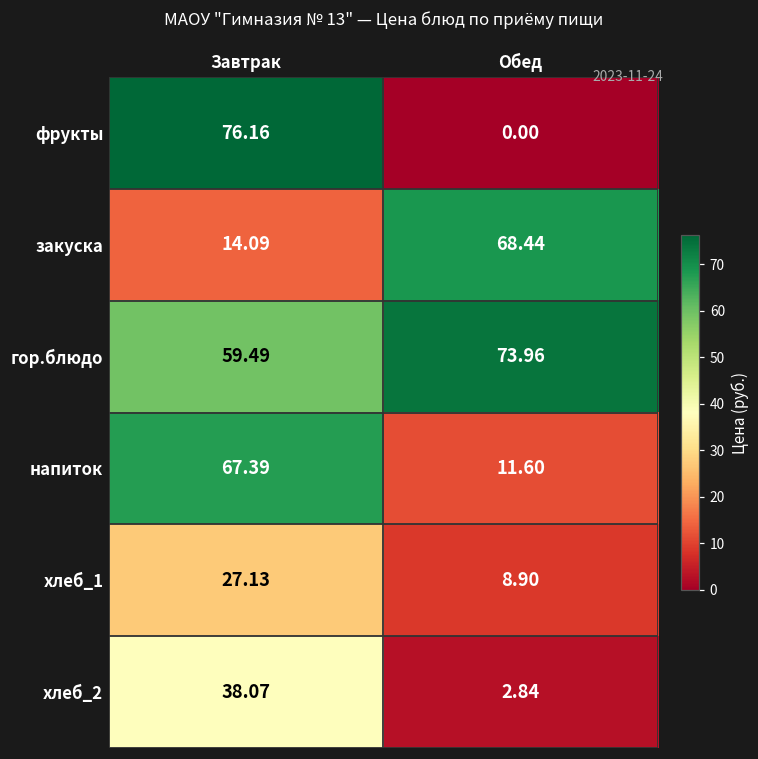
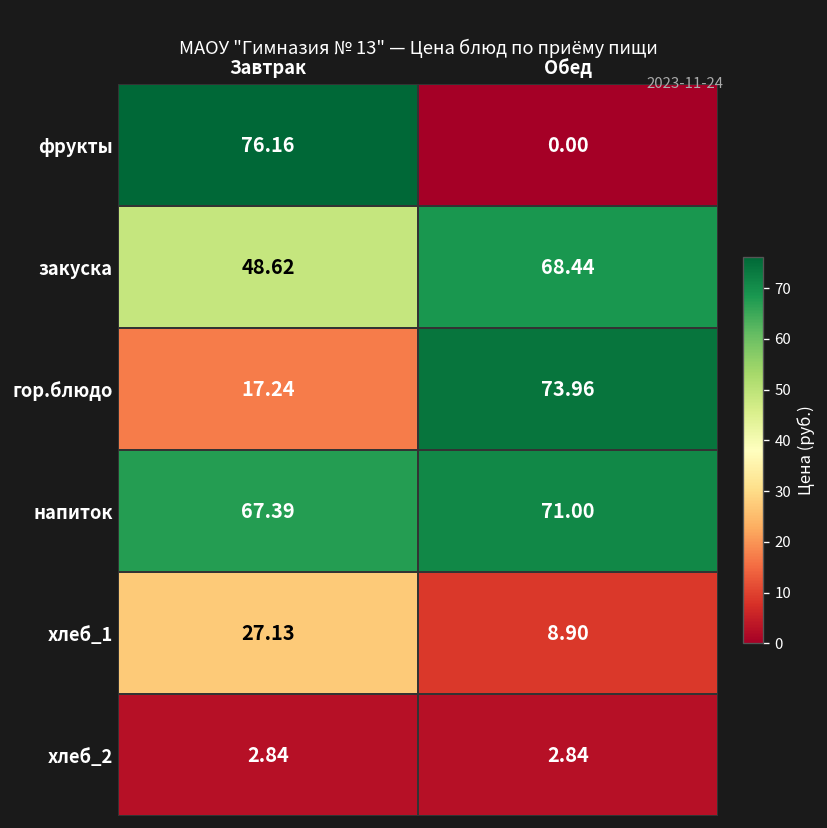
закуска, Завтрак: 14.09 -> 48.62
гор.блюдо, Завтрак: 59.49 -> 17.24
напиток, Обед: 11.60 -> 71.00
хлеб_2, Завтрак: 38.07 -> 2.84
